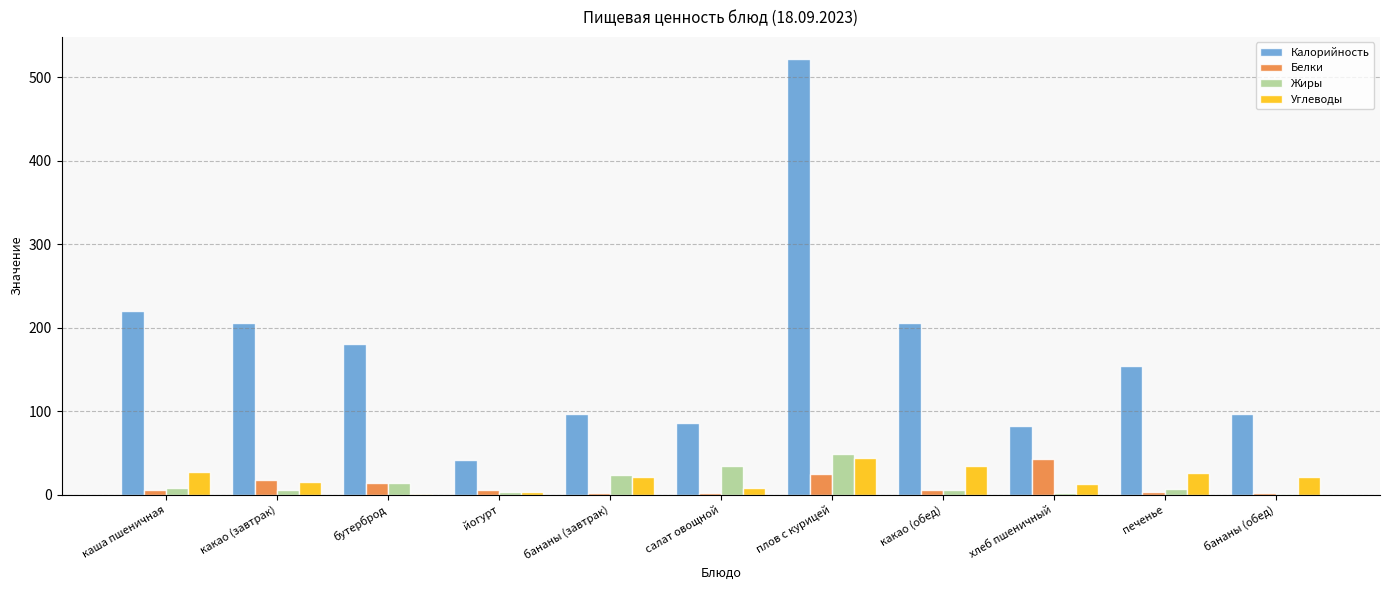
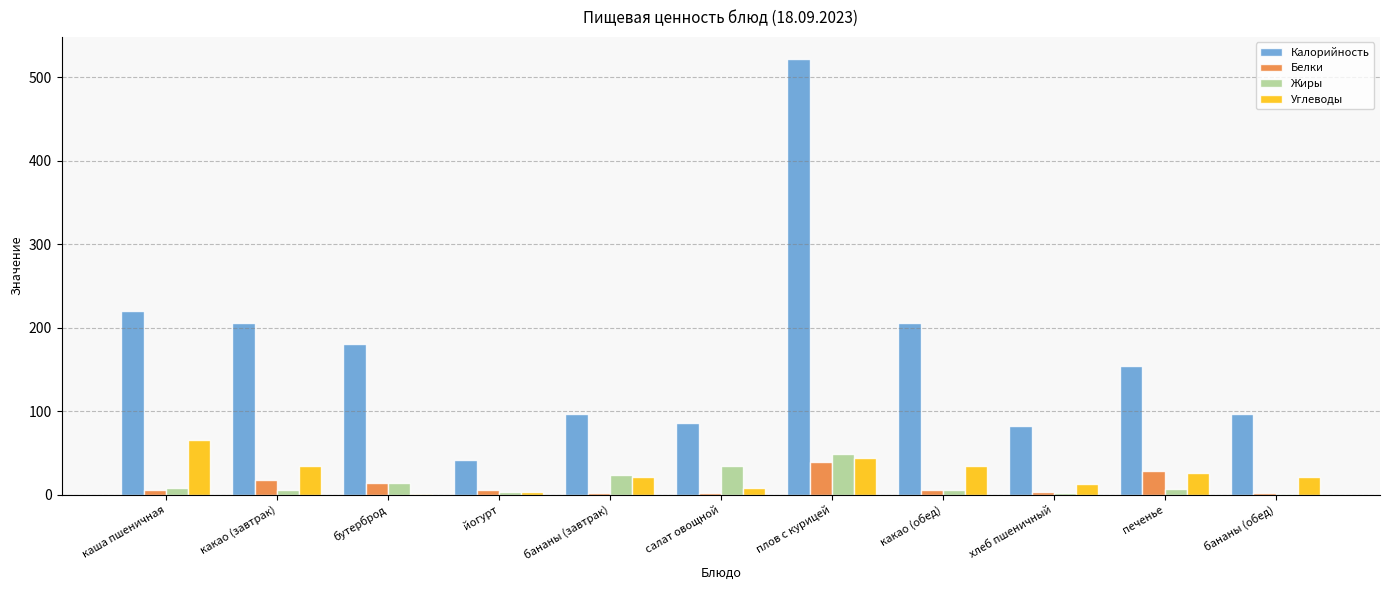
Углеводы, каша пшеничная: 30 -> 70
Углеводы, какао (завтрак): 20 -> 30
Белки, плов с курицей: 20 -> 40
Белки, хлеб пшеничный: 40 -> 0
Белки, печенье: 0 -> 30
